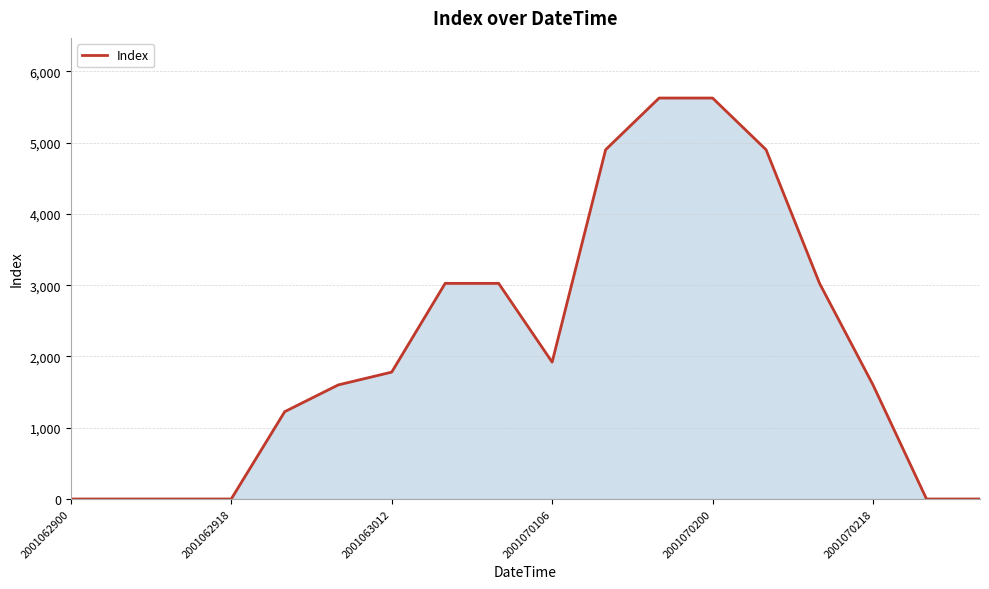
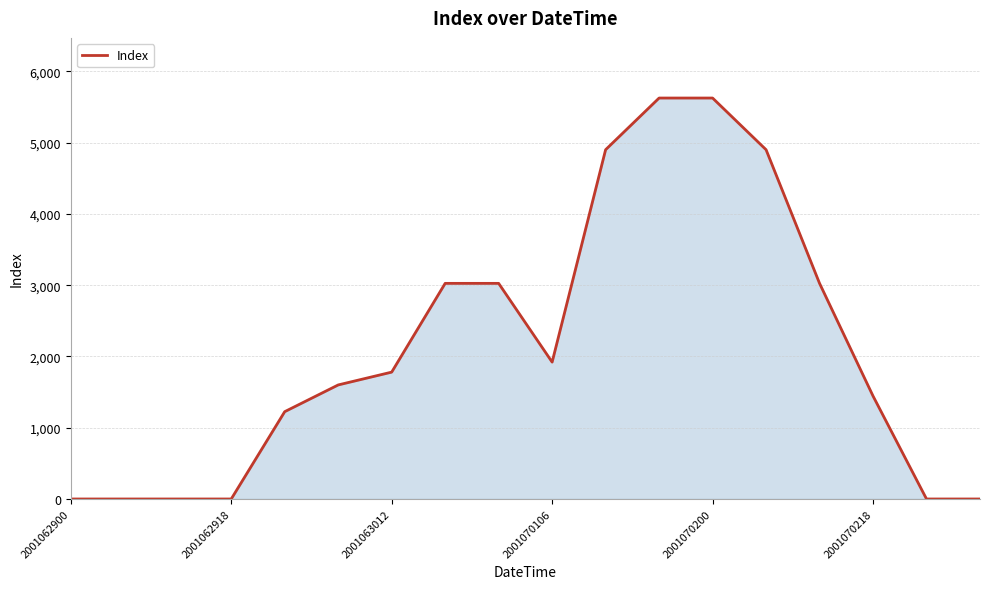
2001070218: 1,600 -> 1,400
